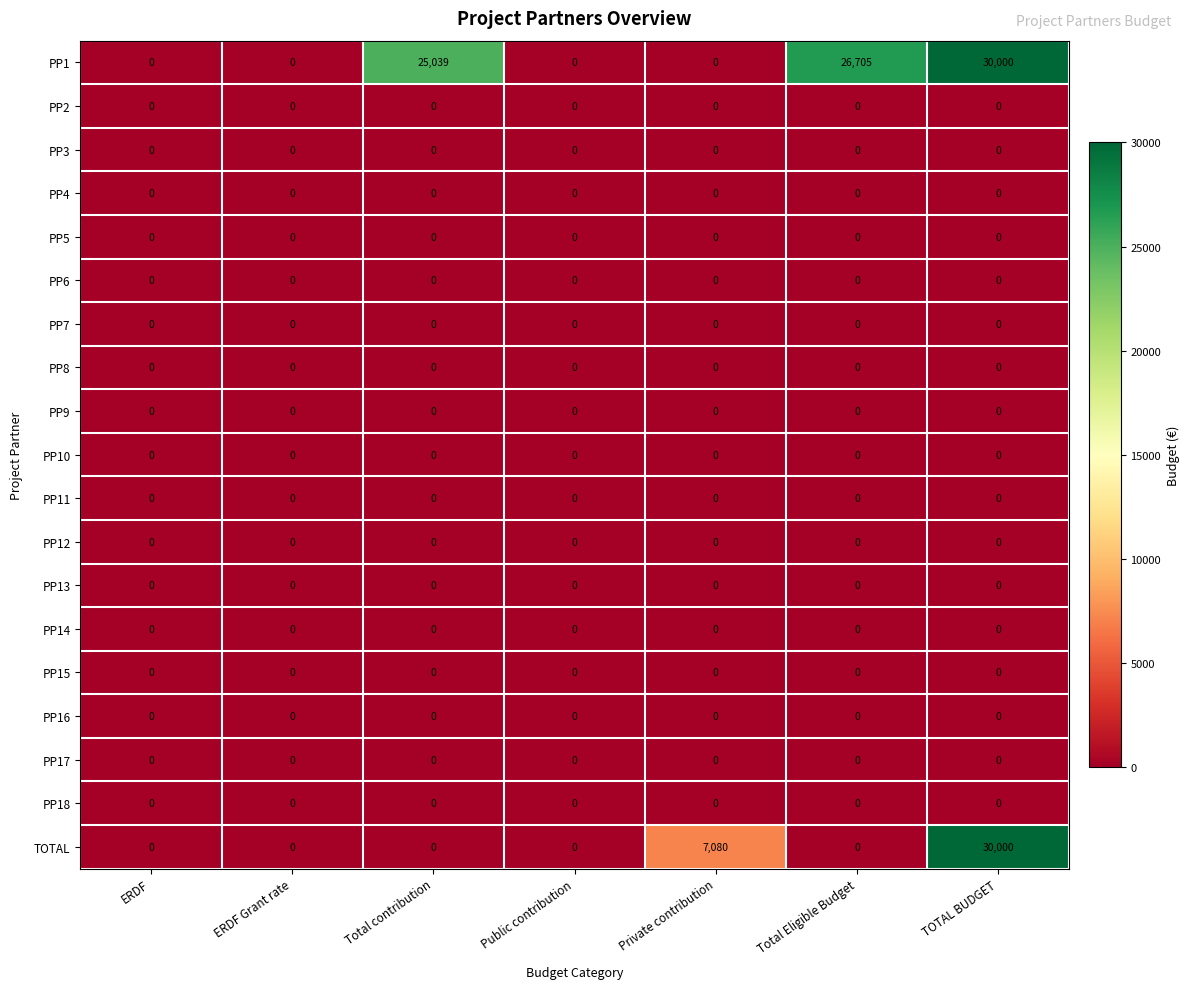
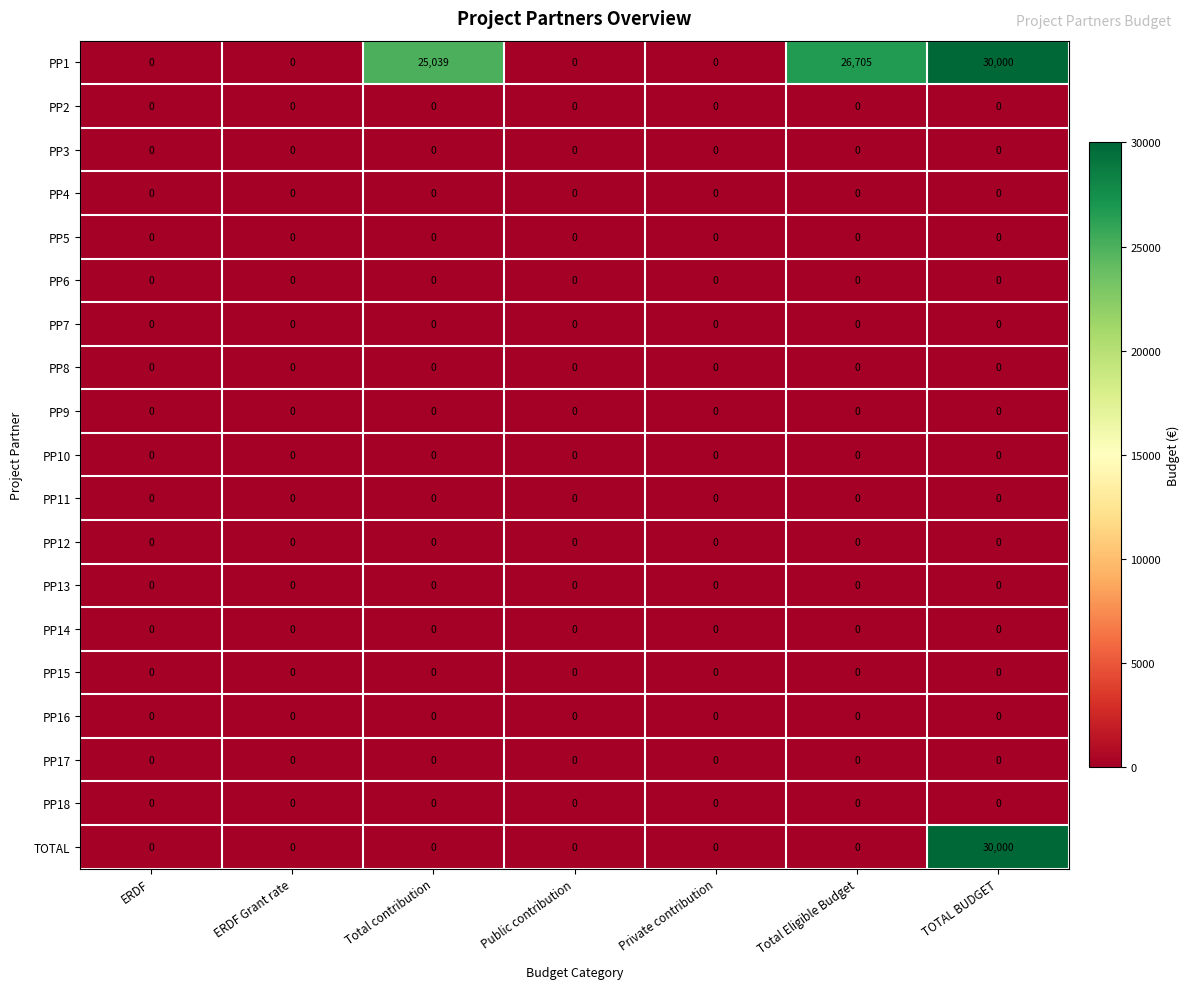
TOTAL, Private contribution: 7,080 -> 0
